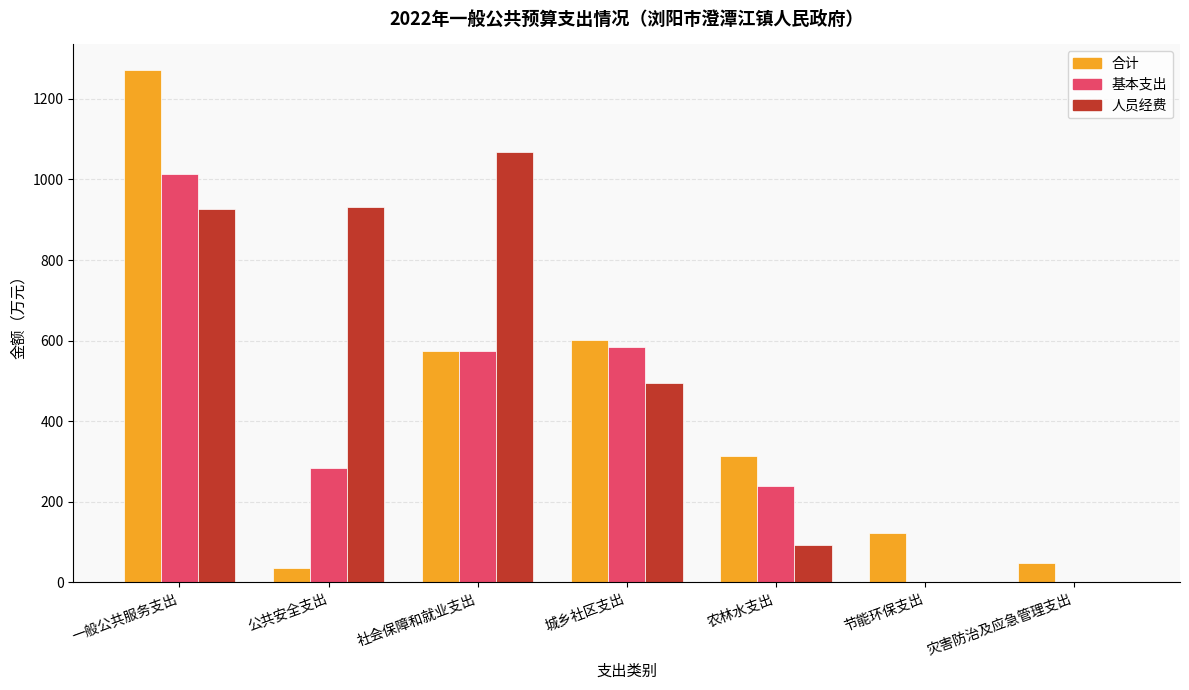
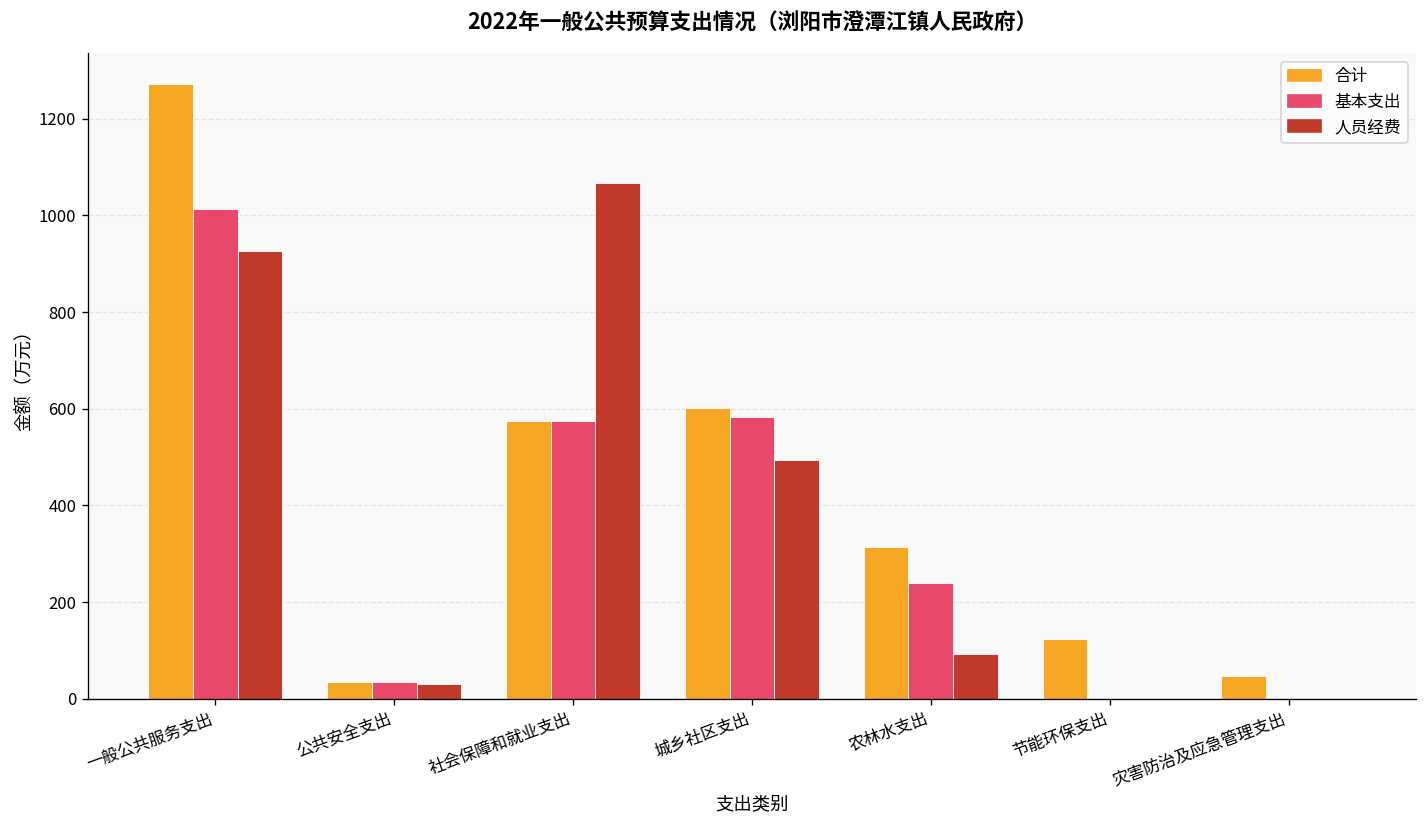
基本支出, 公共安全支出: 280 -> 30
人员经费, 公共安全支出: 930 -> 30
